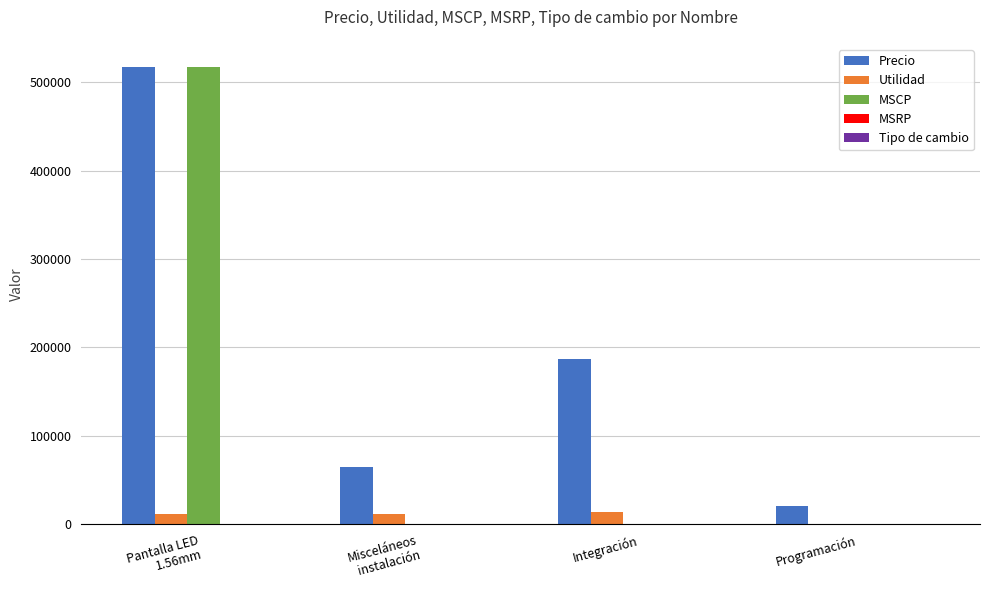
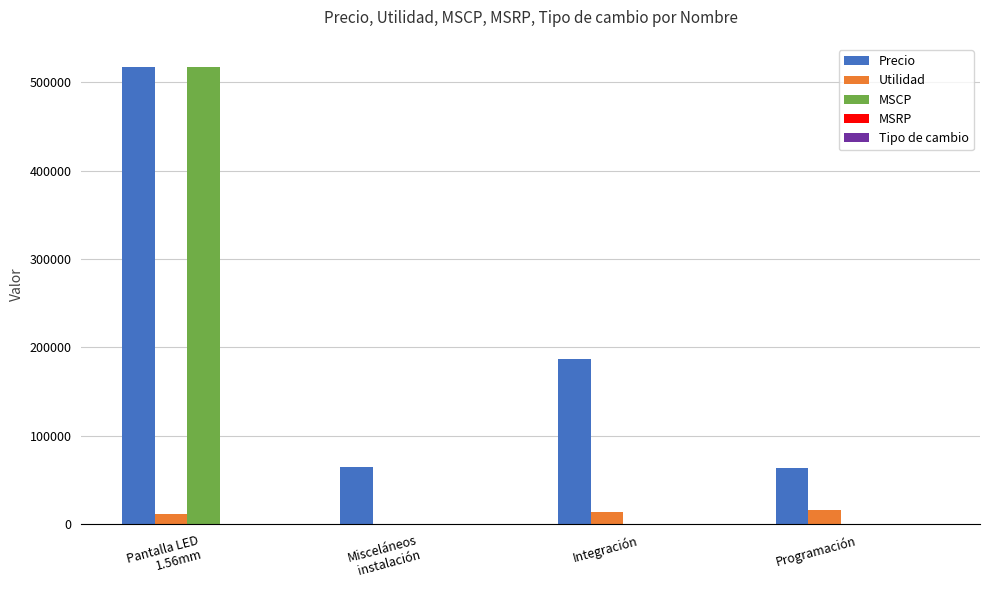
Utilidad, Misceláneos instalación: 10000 -> 0
Precio, Programación: 20000 -> 60000
Utilidad, Programación: 0 -> 20000
